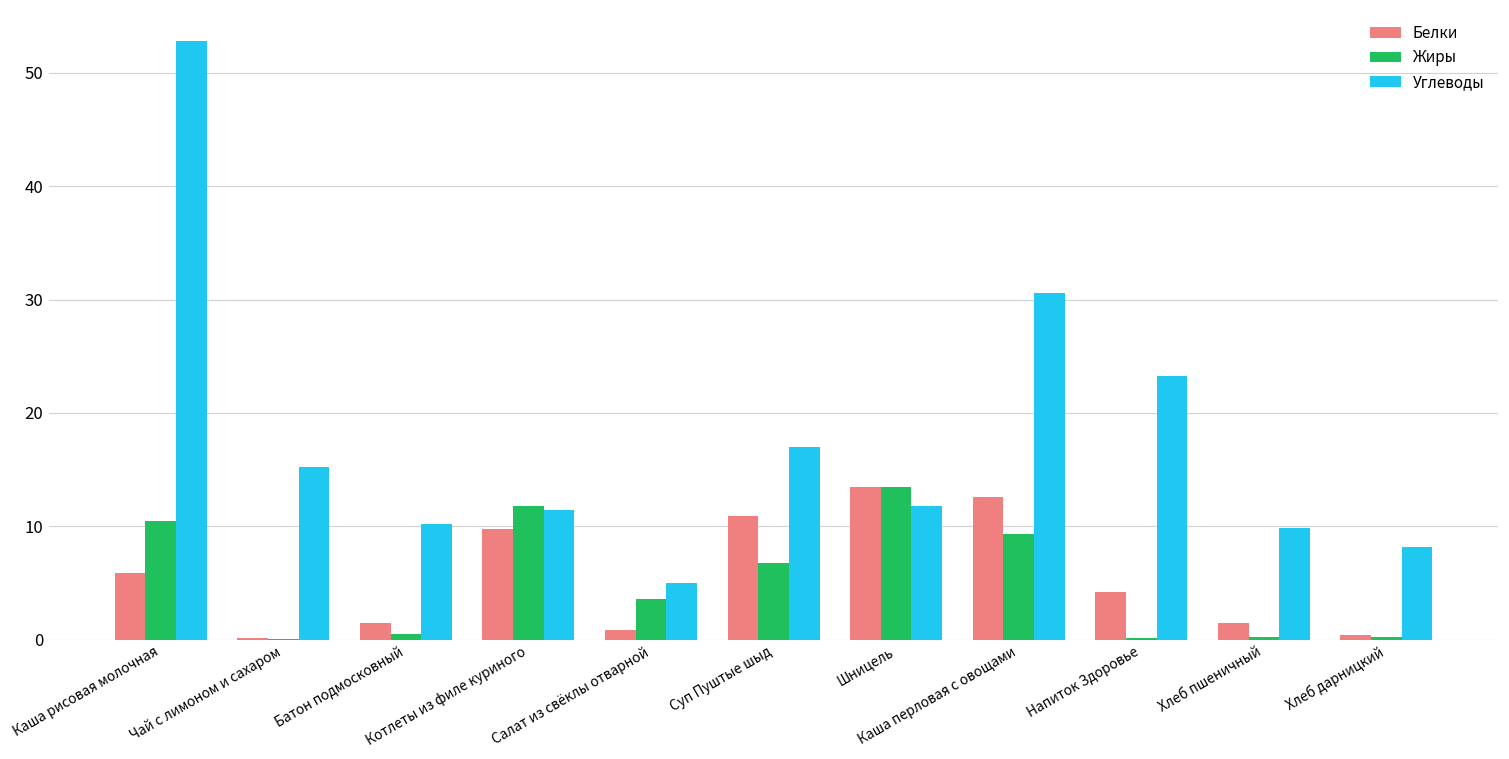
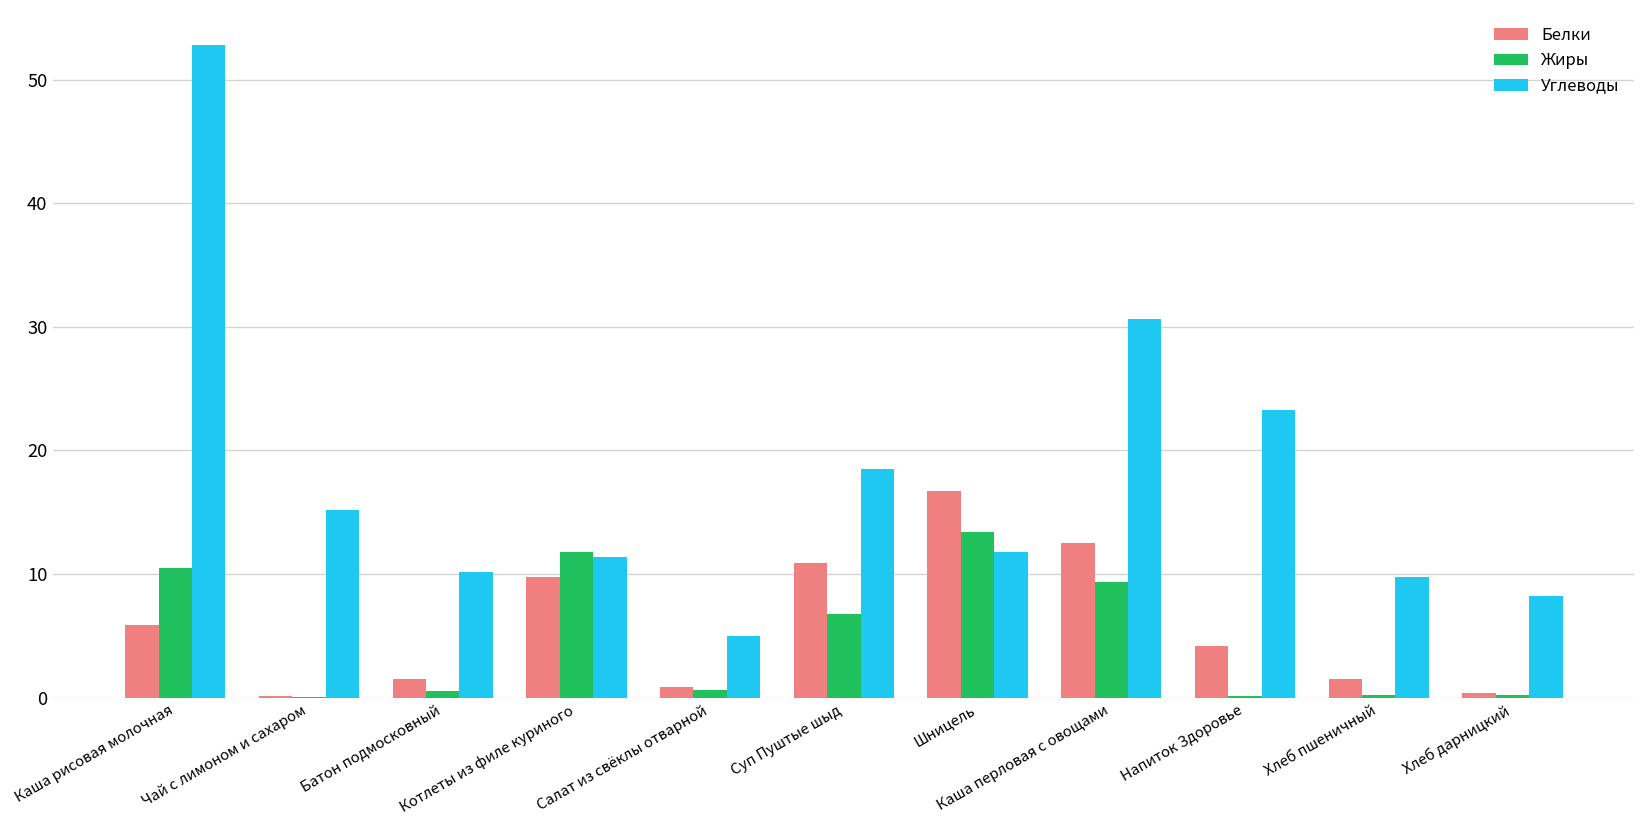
Жиры, Салат из свёклы отварной: 3.6 -> 0.6
Углеводы, Суп Пуштые шыд: 17.0 -> 18.5
Белки, Шницель: 13.5 -> 16.7
